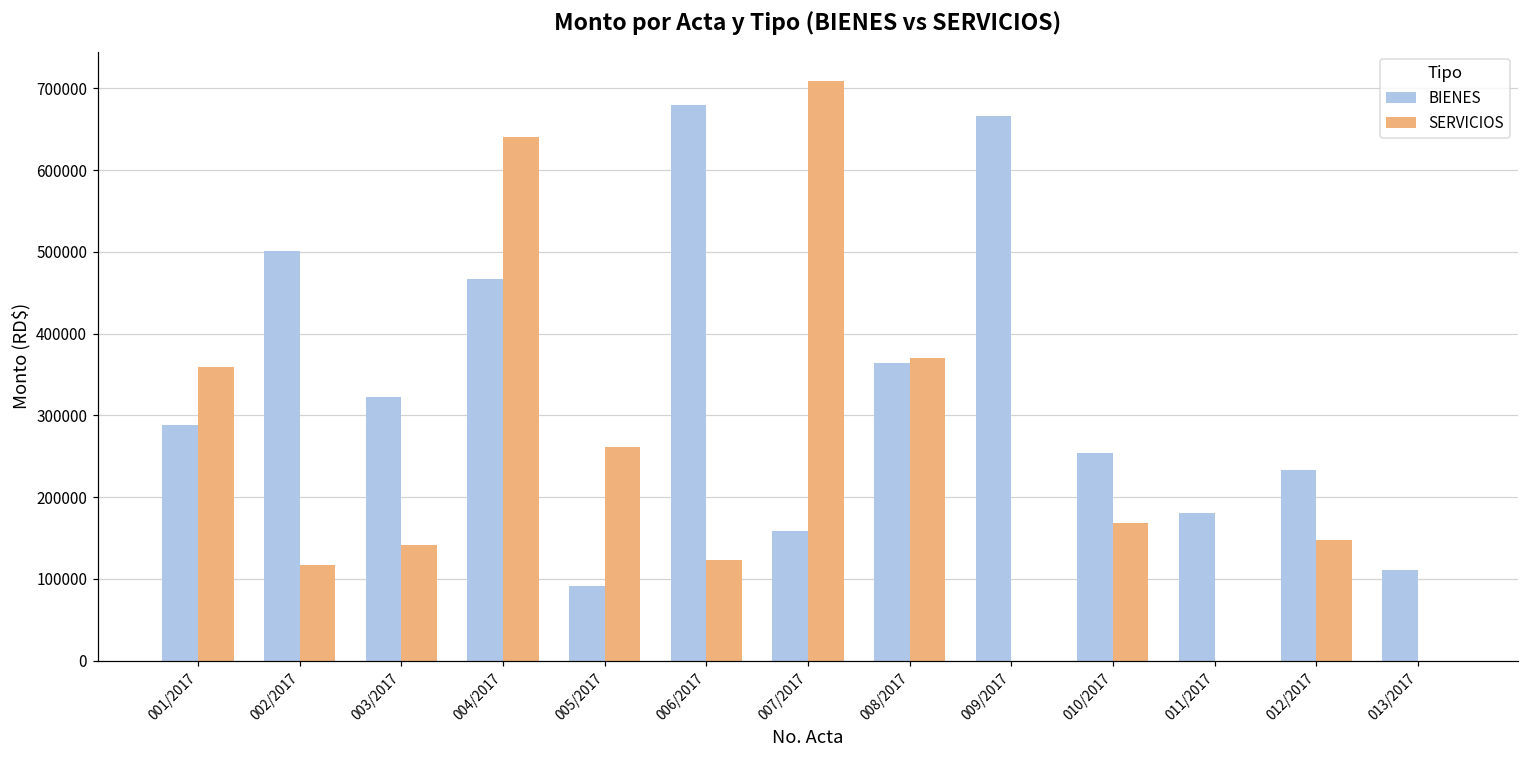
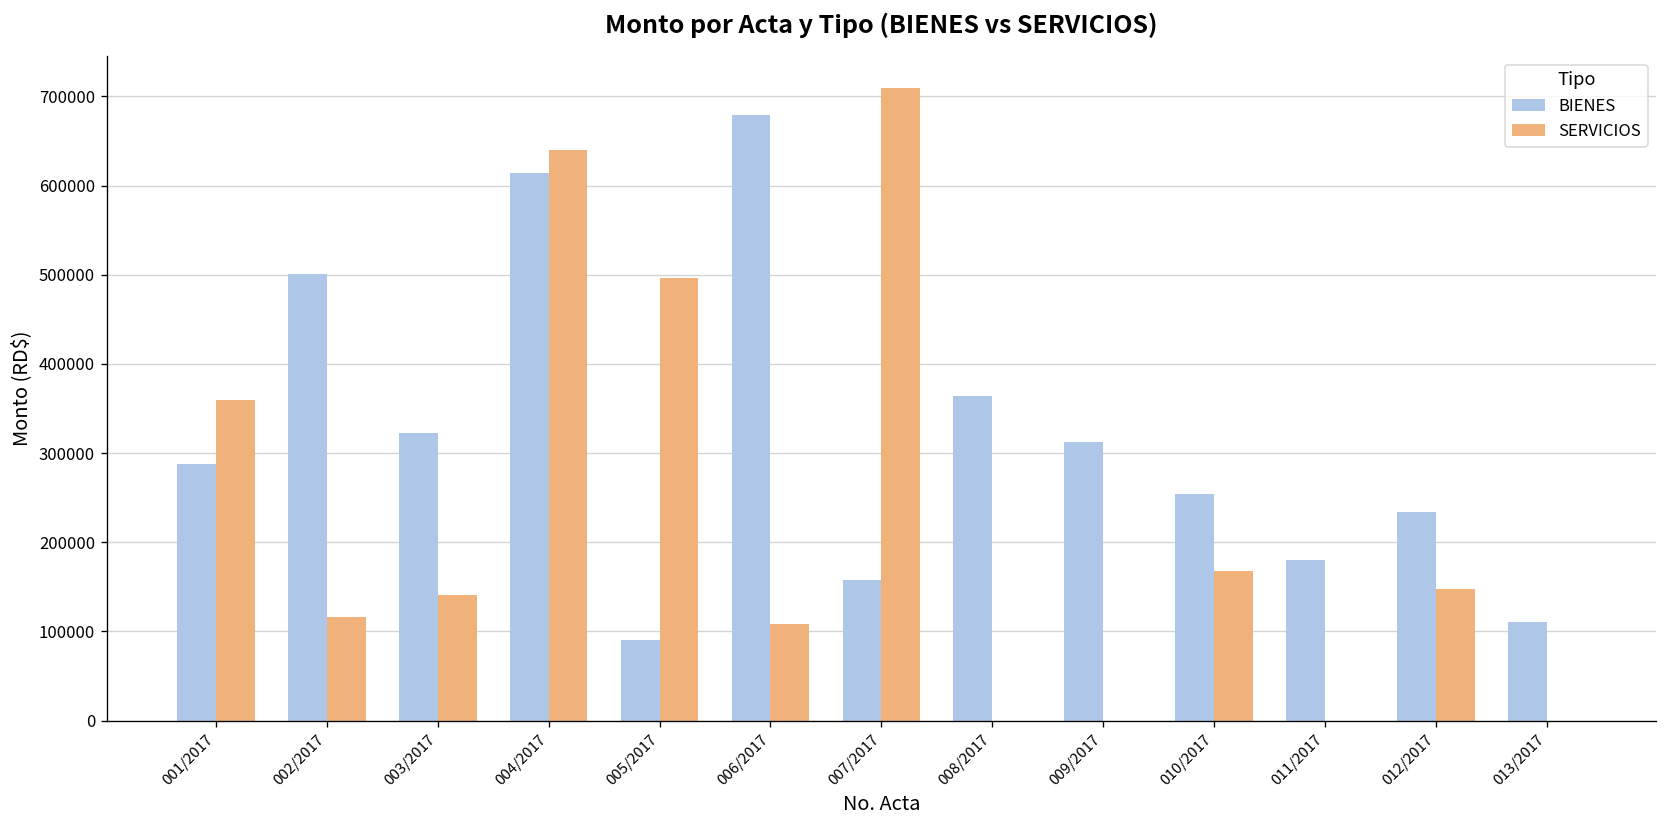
BIENES, 004/2017: 470000 -> 610000
SERVICIOS, 005/2017: 260000 -> 500000
SERVICIOS, 006/2017: 120000 -> 110000
SERVICIOS, 008/2017: 370000 -> 0
BIENES, 009/2017: 670000 -> 310000
